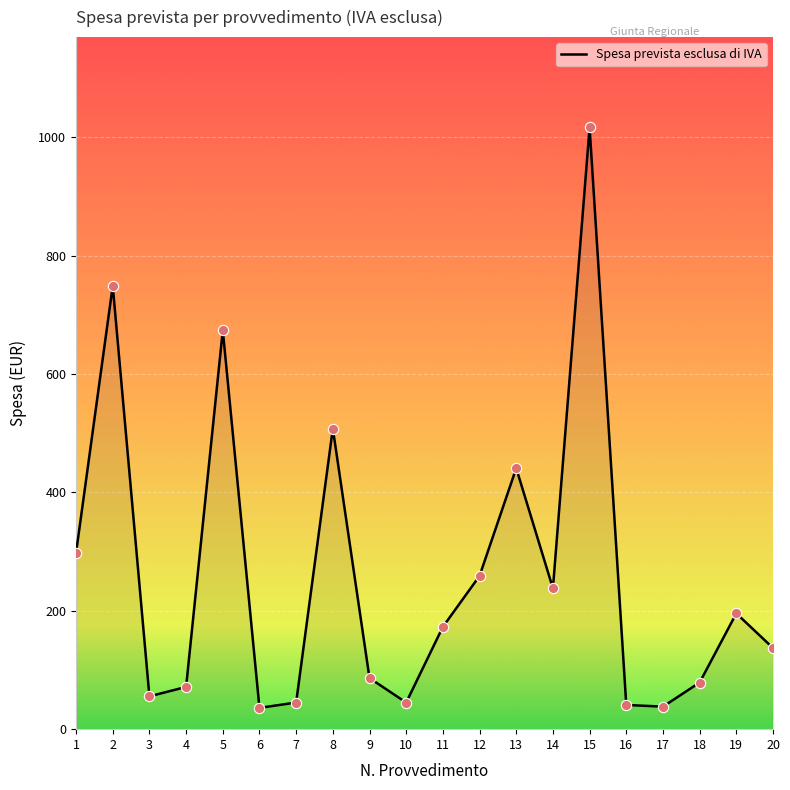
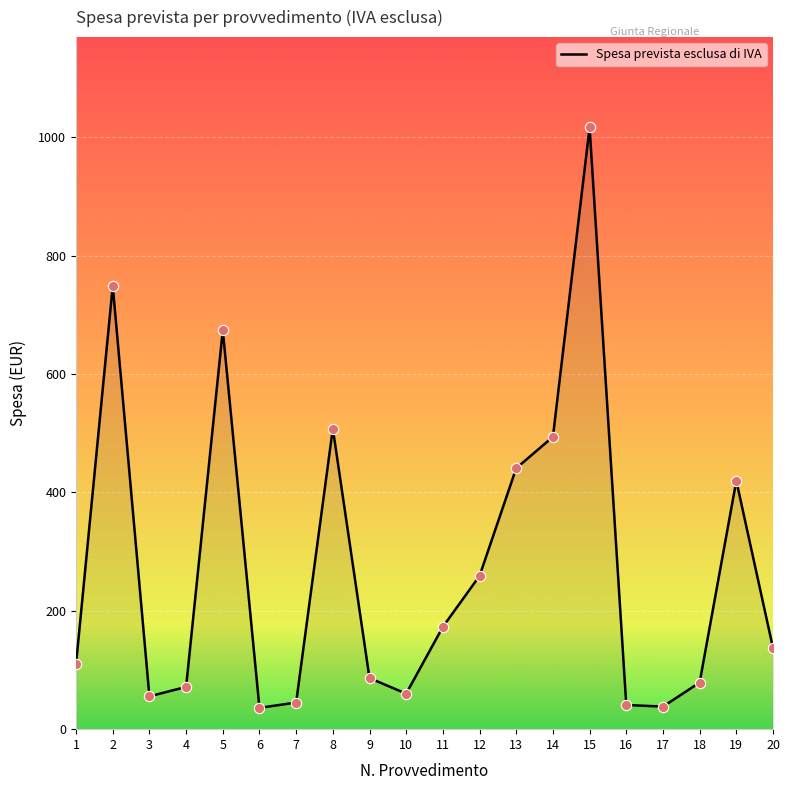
1: 300 -> 110
10: 50 -> 60
14: 240 -> 490
19: 200 -> 420
